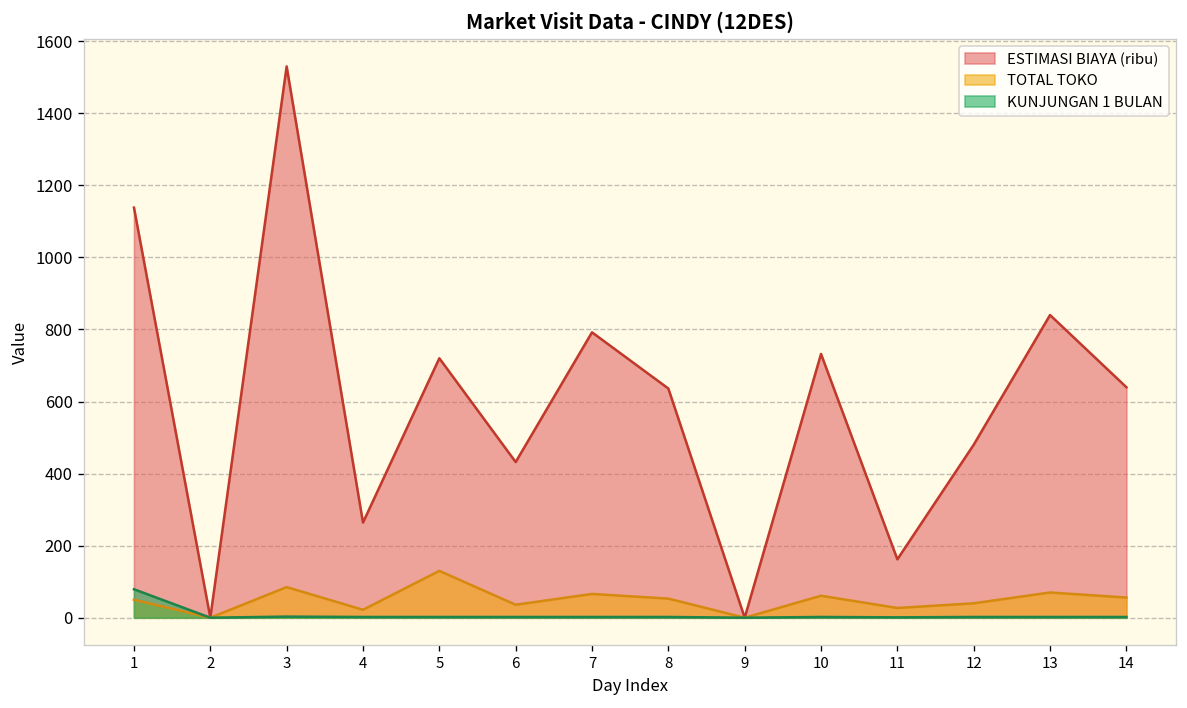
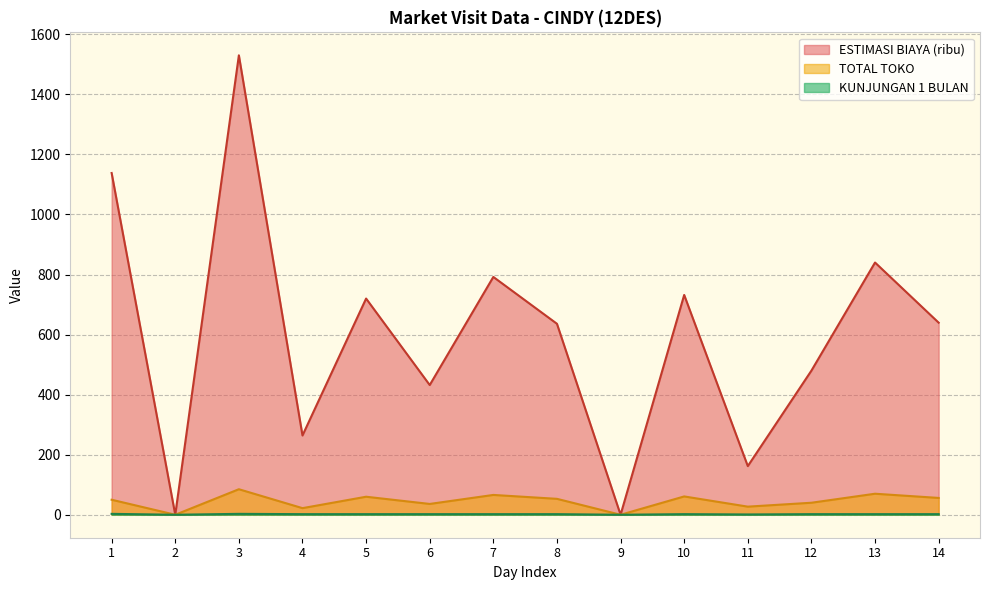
KUNJUNGAN 1 BULAN, 1: 80 -> 0
TOTAL TOKO, 5: 130 -> 60
